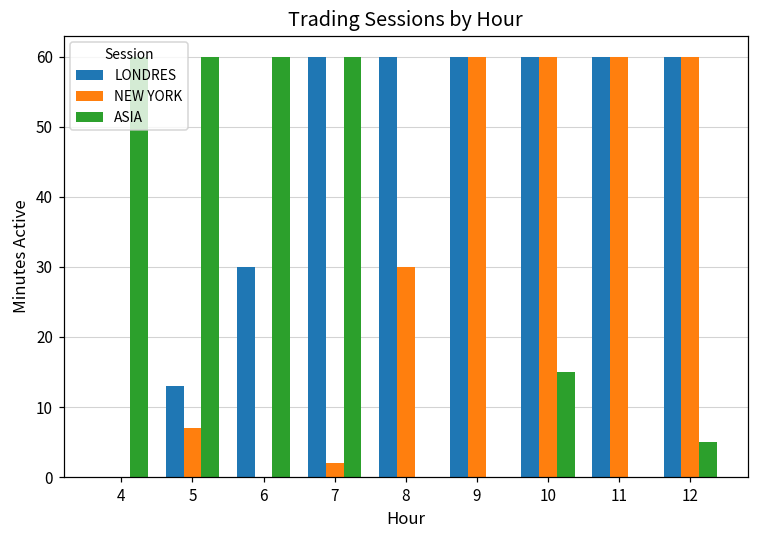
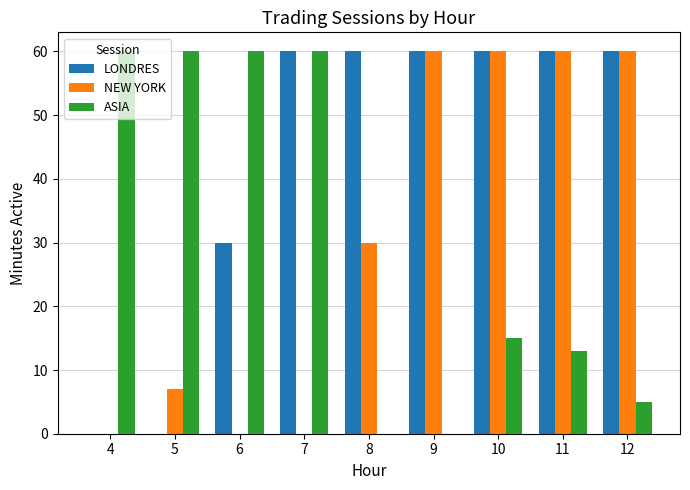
LONDRES, 5: 13 -> 0
NEW YORK, 7: 2 -> 0
ASIA, 11: 0 -> 13
